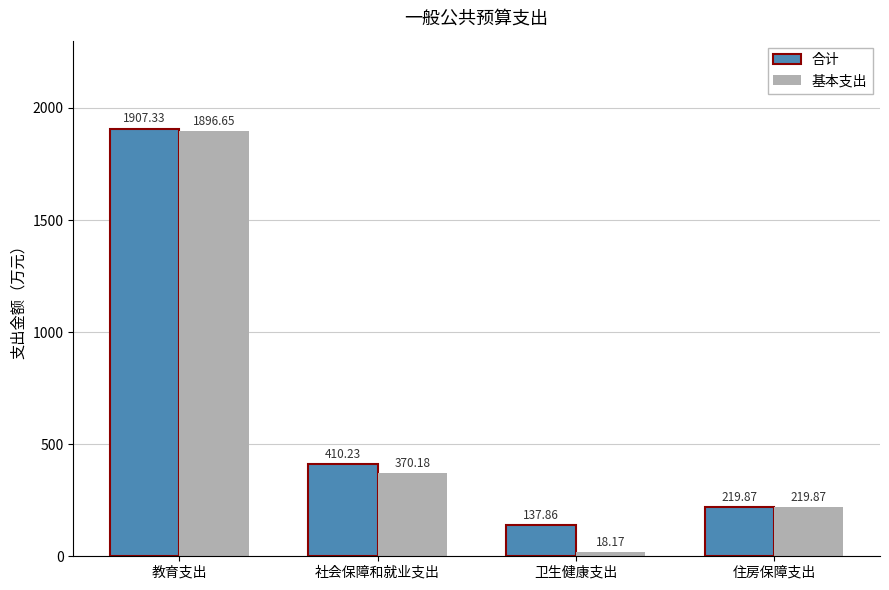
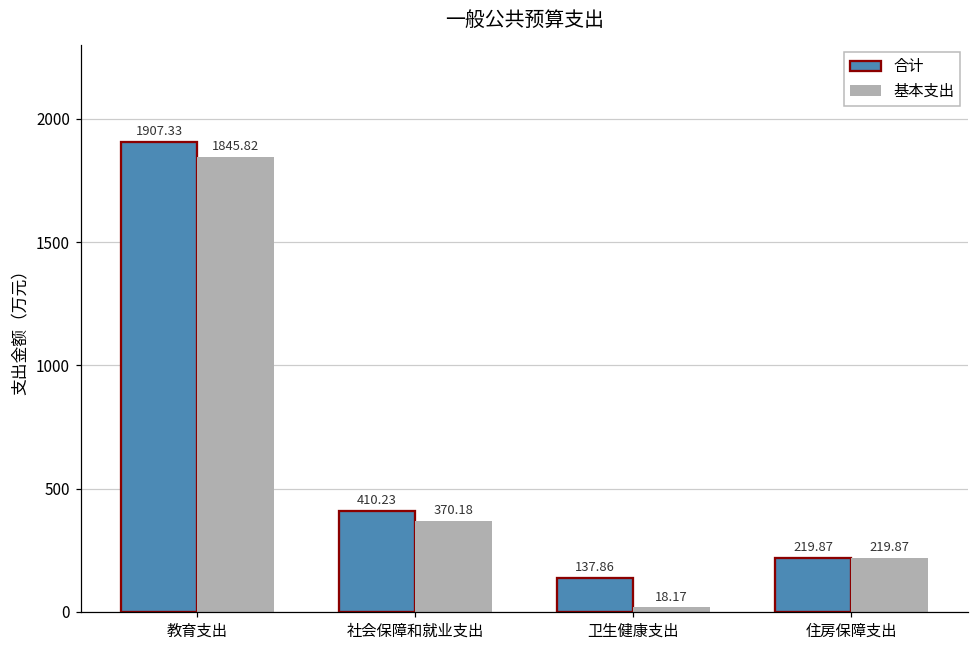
基本支出, 教育支出: 1896.65 -> 1845.82
